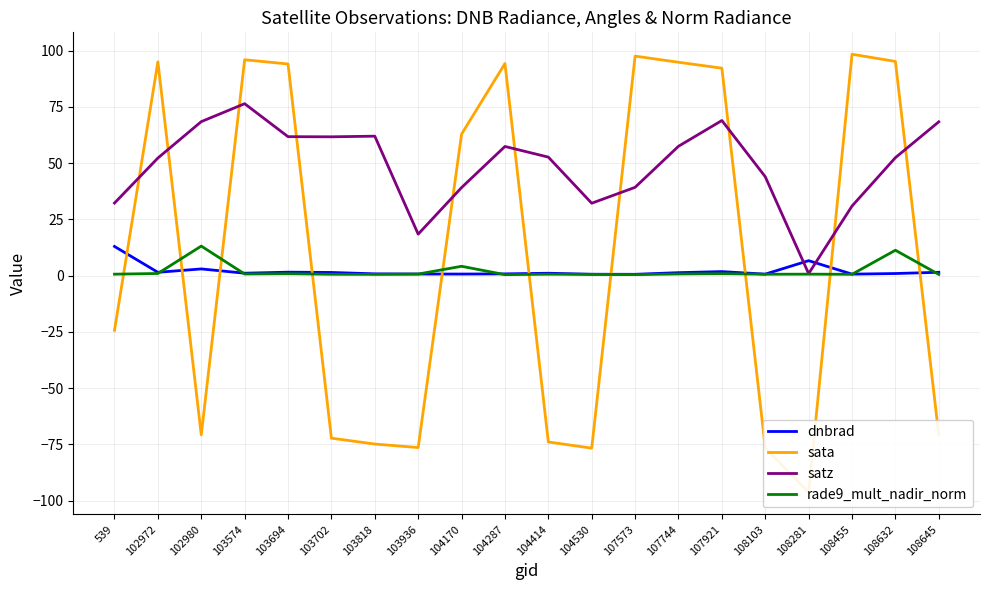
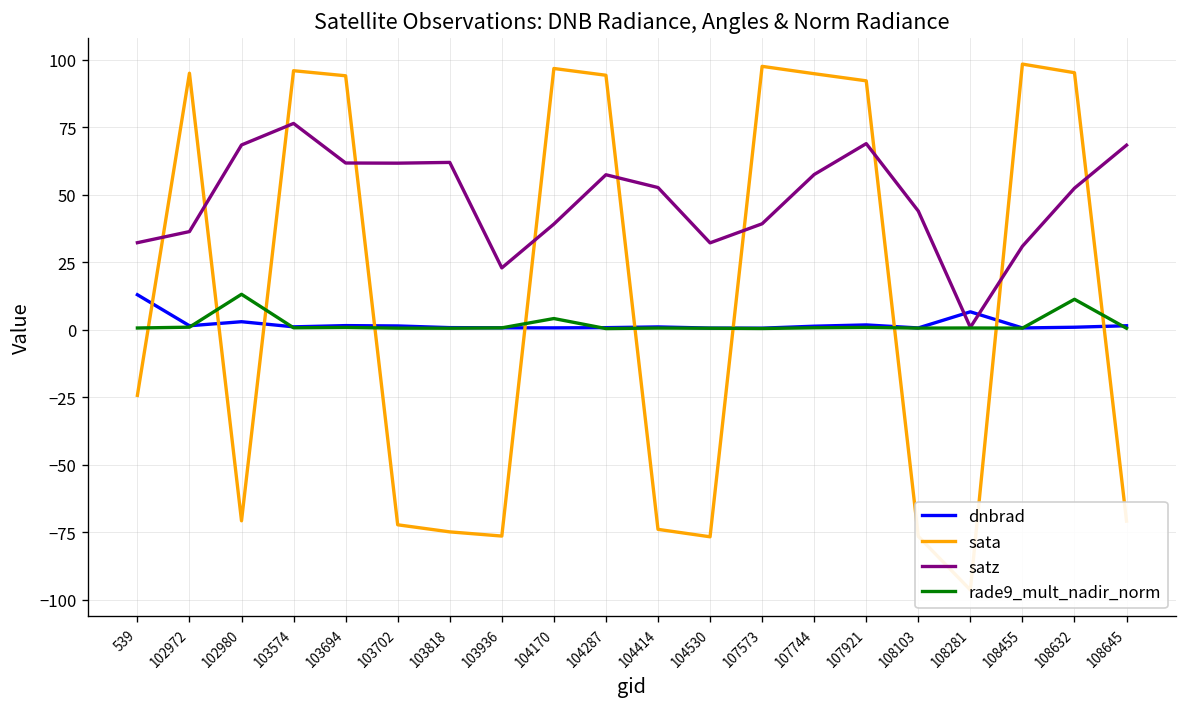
satz, 102972: 52 -> 36
satz, 103936: 18 -> 23
sata, 104170: 63 -> 97
